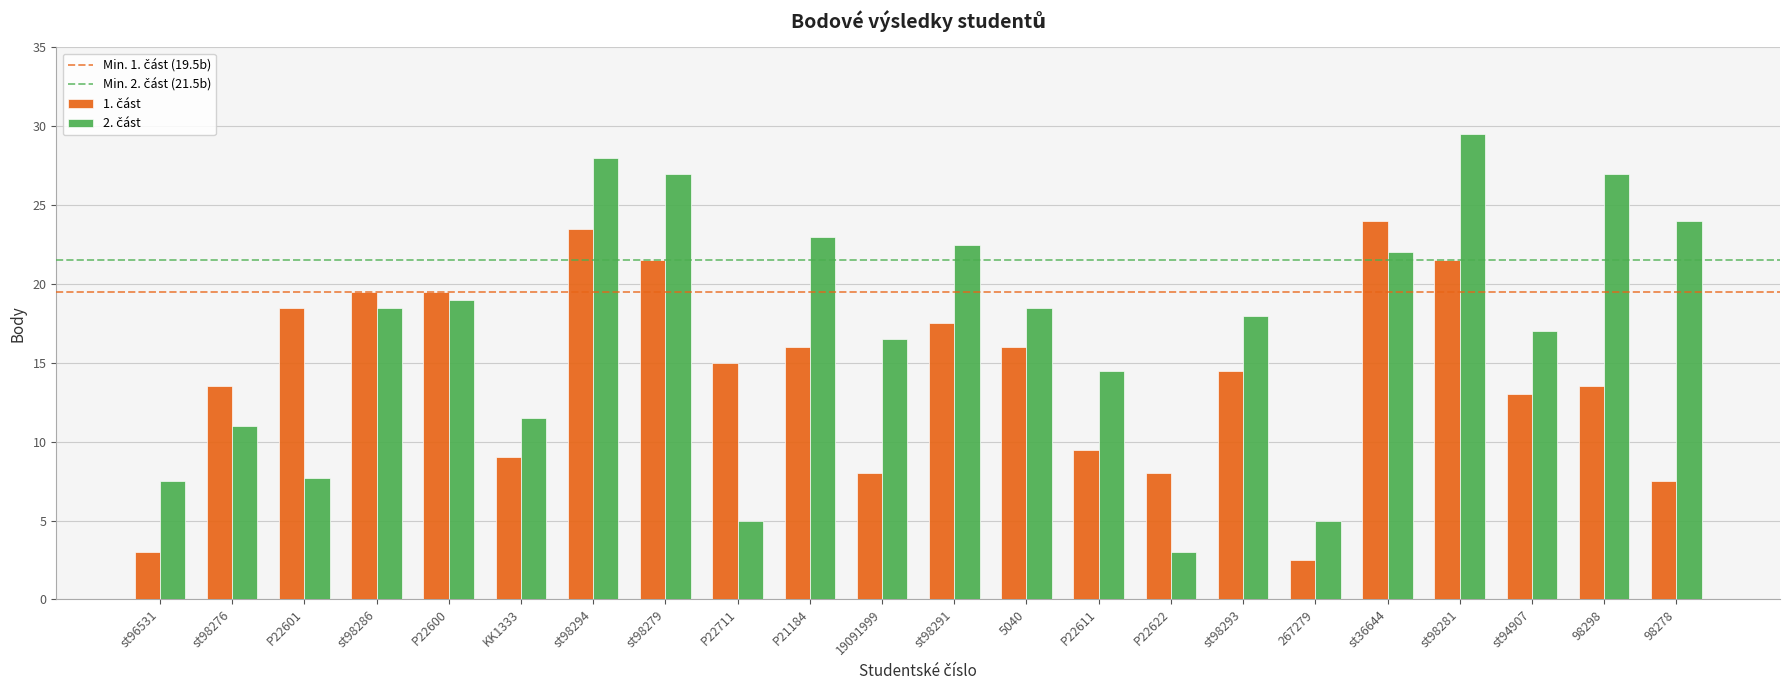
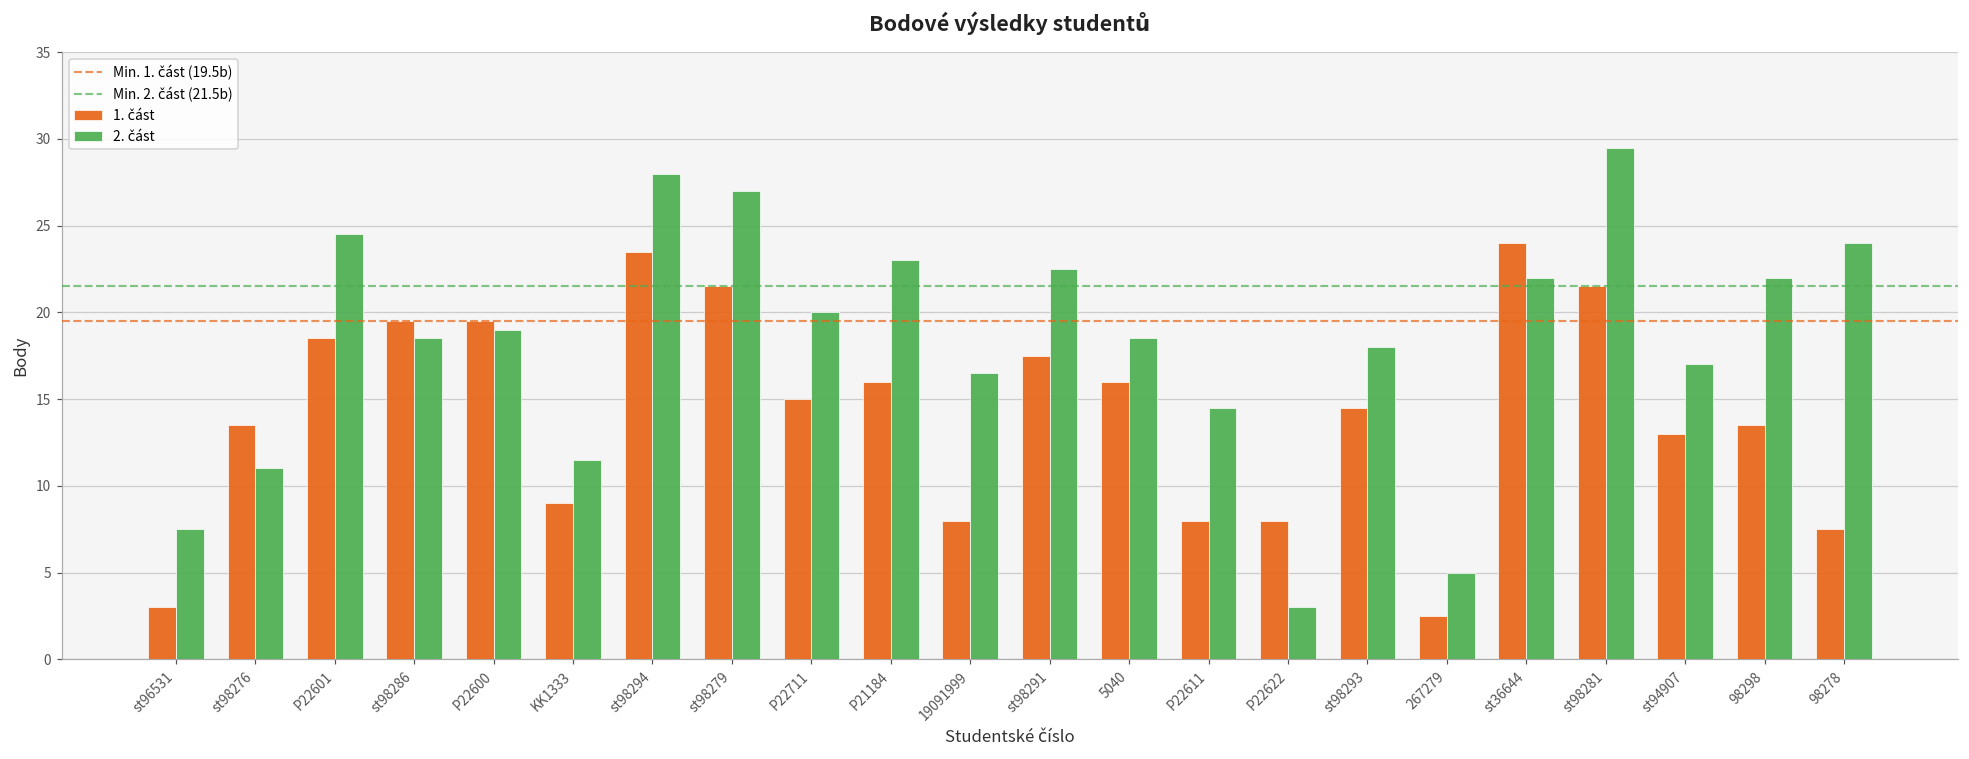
2. část, P22601: 7.7 -> 24.5
2. část, P22711: 5 -> 20
1. část, P22611: 9.5 -> 8.0
2. část, 98298: 27 -> 22
